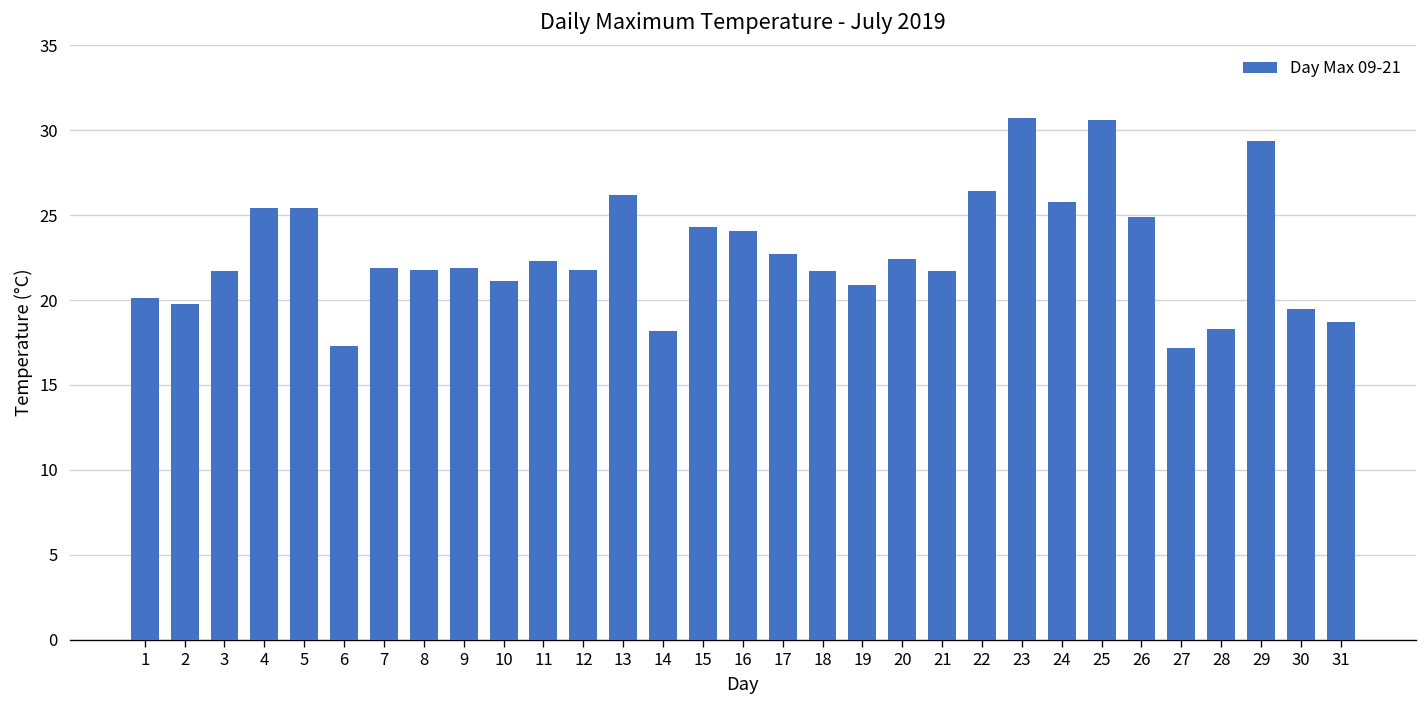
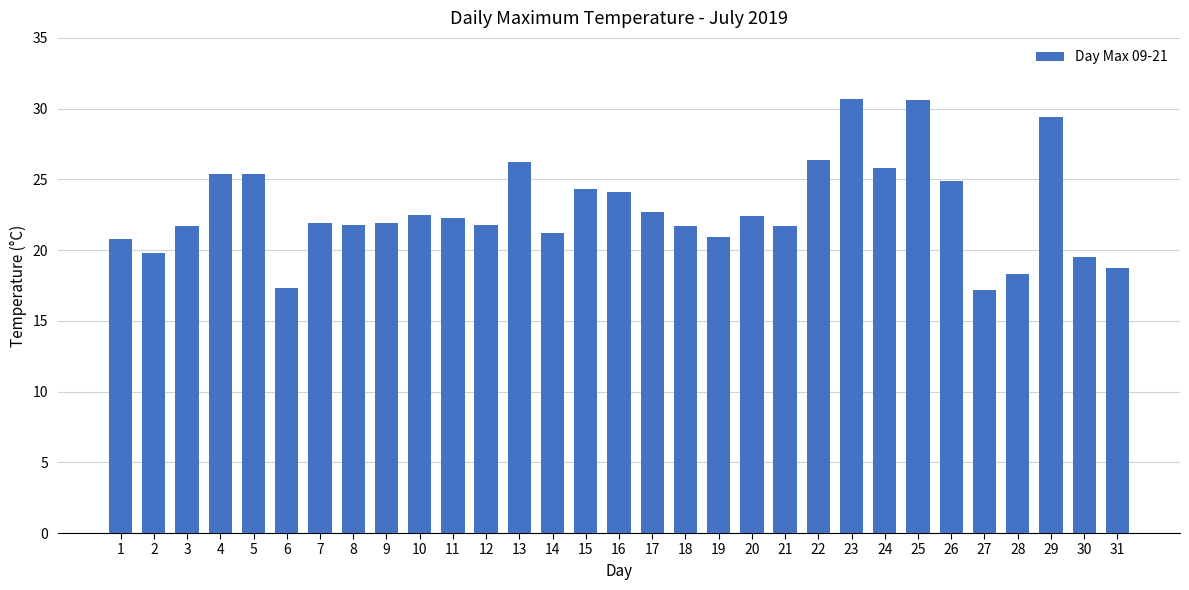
1: 20.1 -> 20.8
10: 21.1 -> 22.5
14: 18.2 -> 21.2
